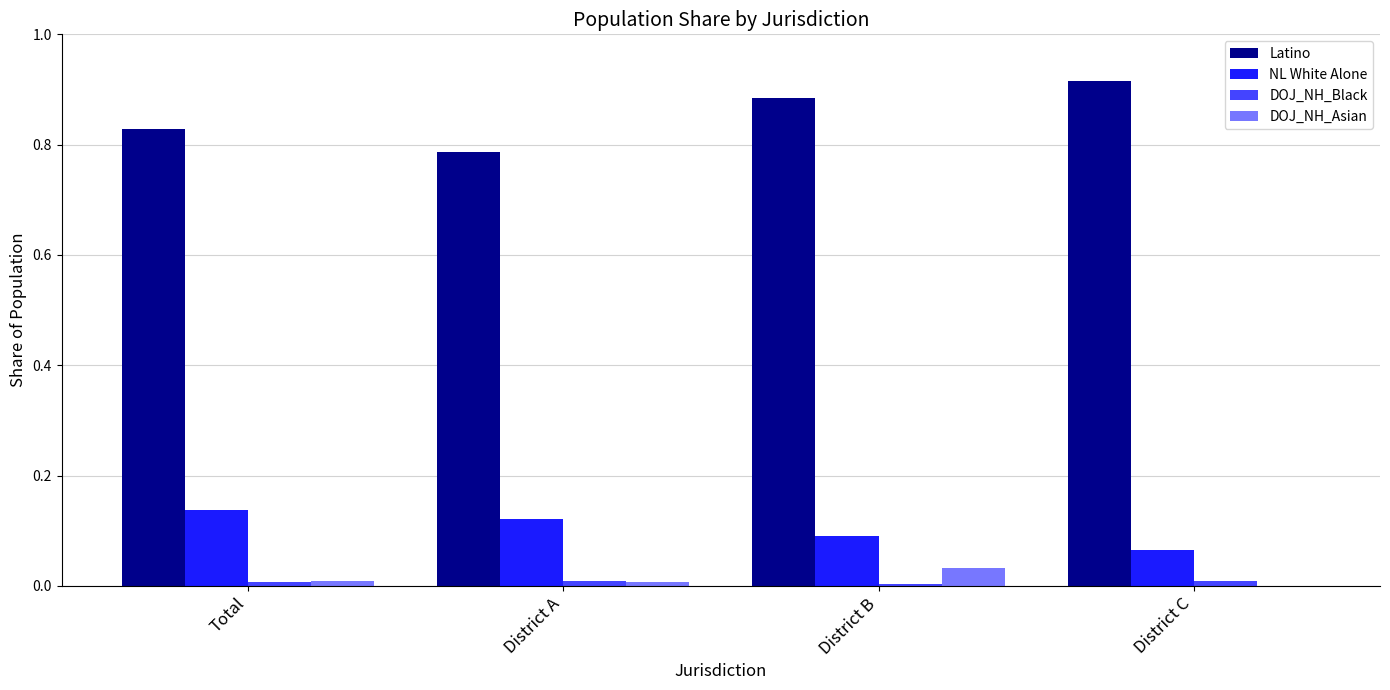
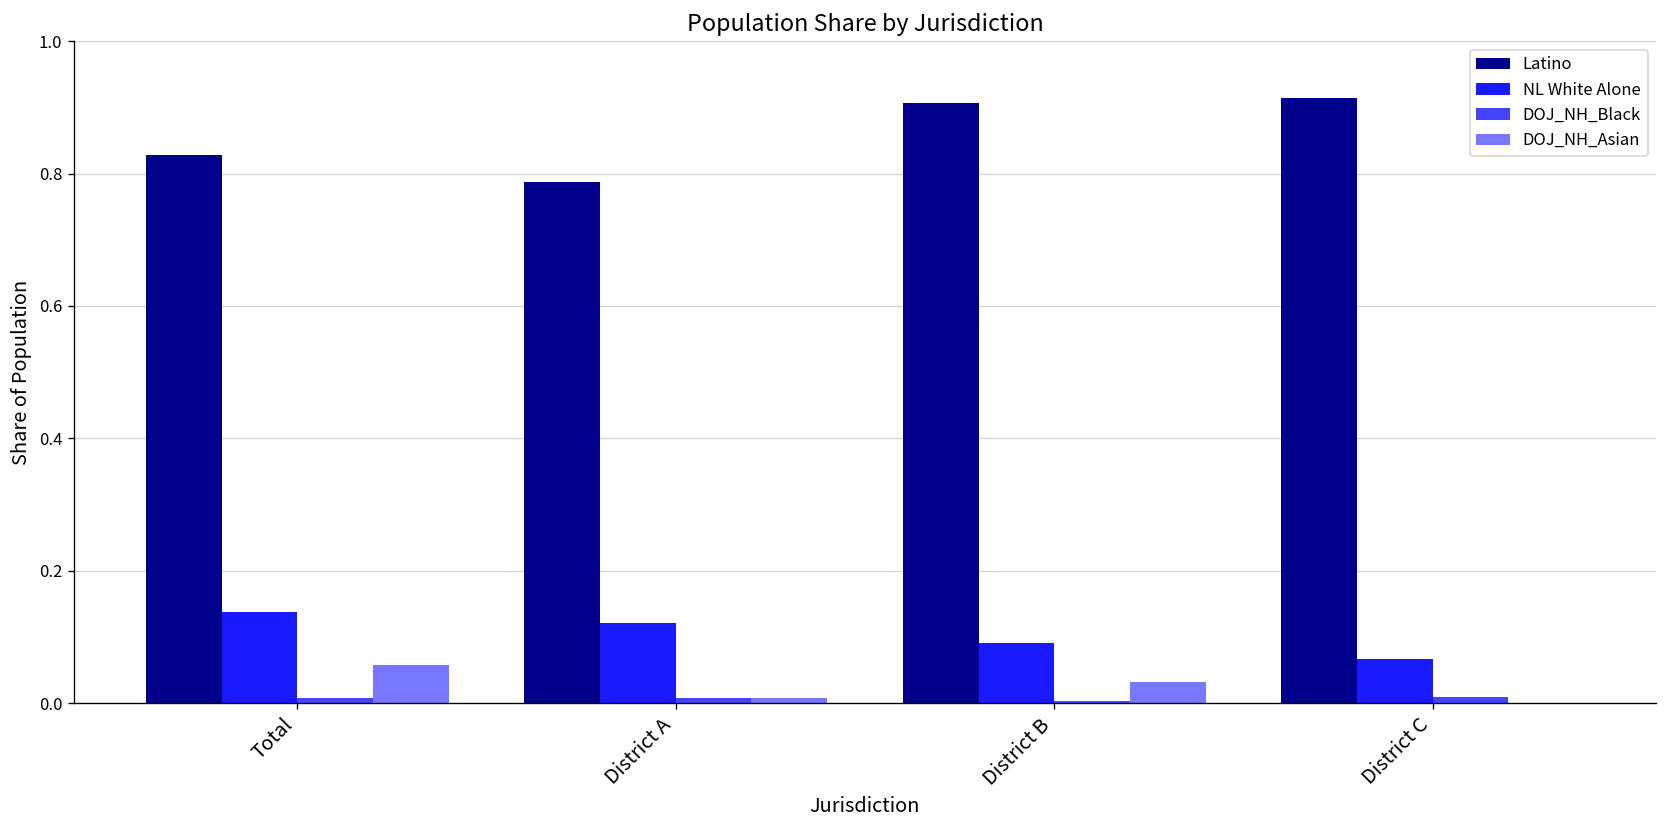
DOJ_NH_Asian, Total: 0.01 -> 0.06
Latino, District B: 0.88 -> 0.91
